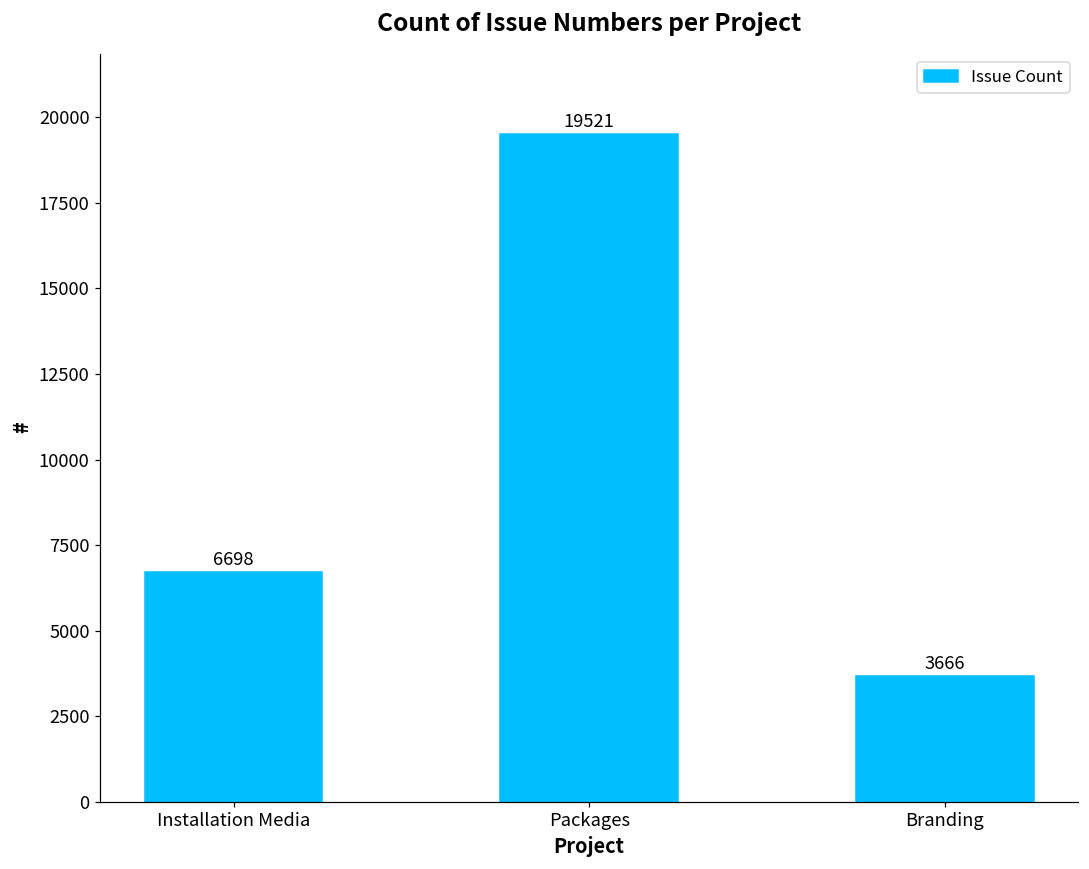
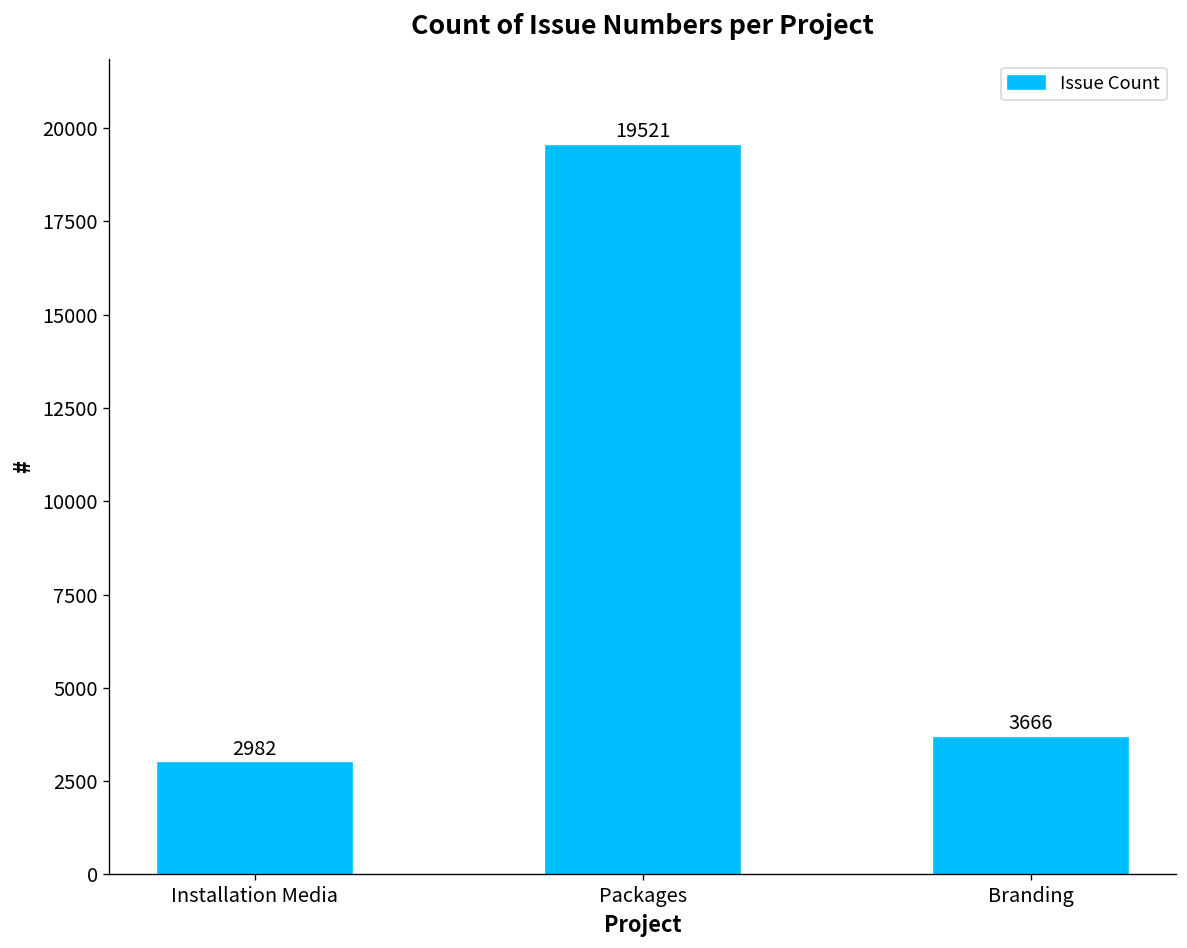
Installation Media: 6698 -> 2982
